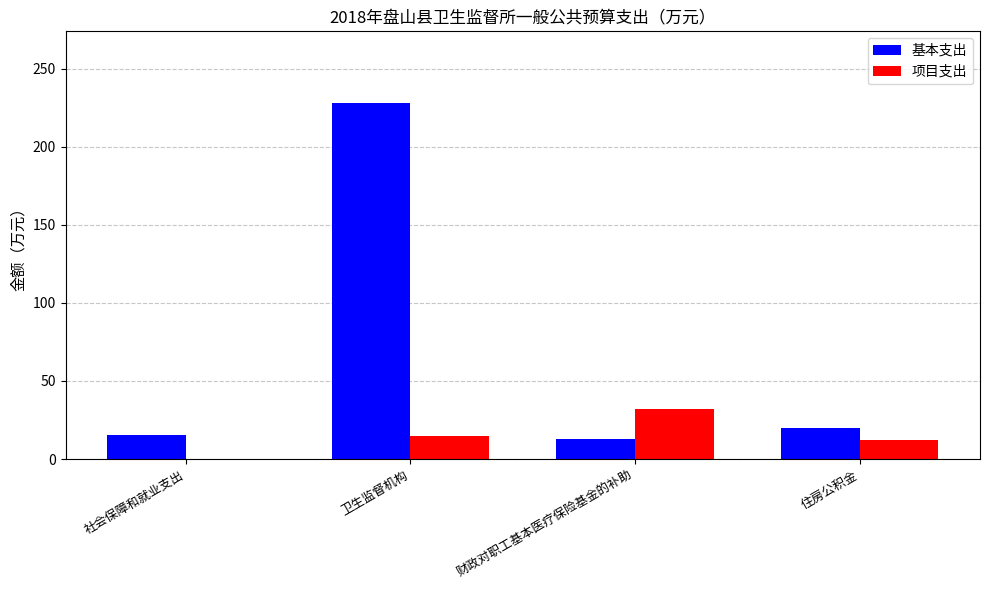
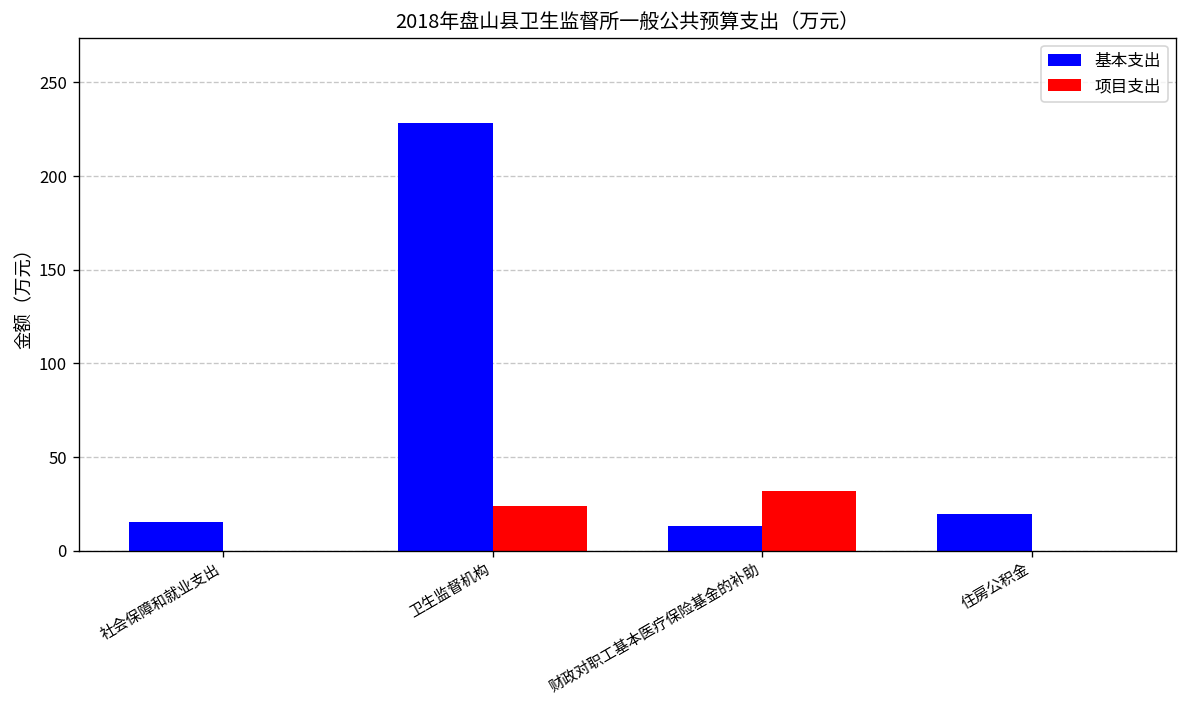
项目支出, 卫生监督机构: 15 -> 24
项目支出, 住房公积金: 12 -> 0
